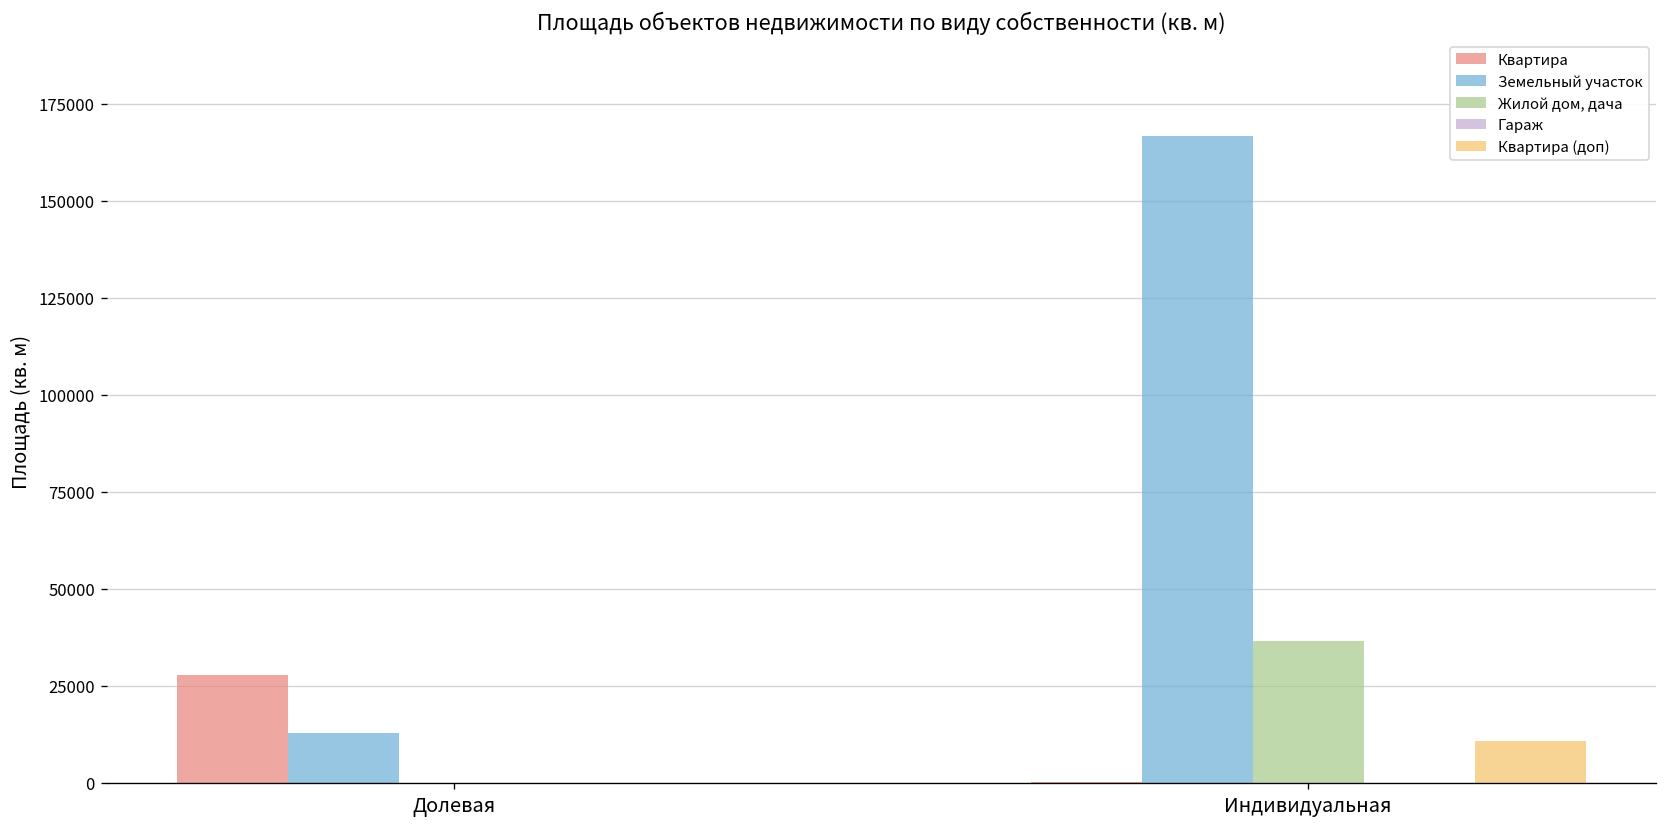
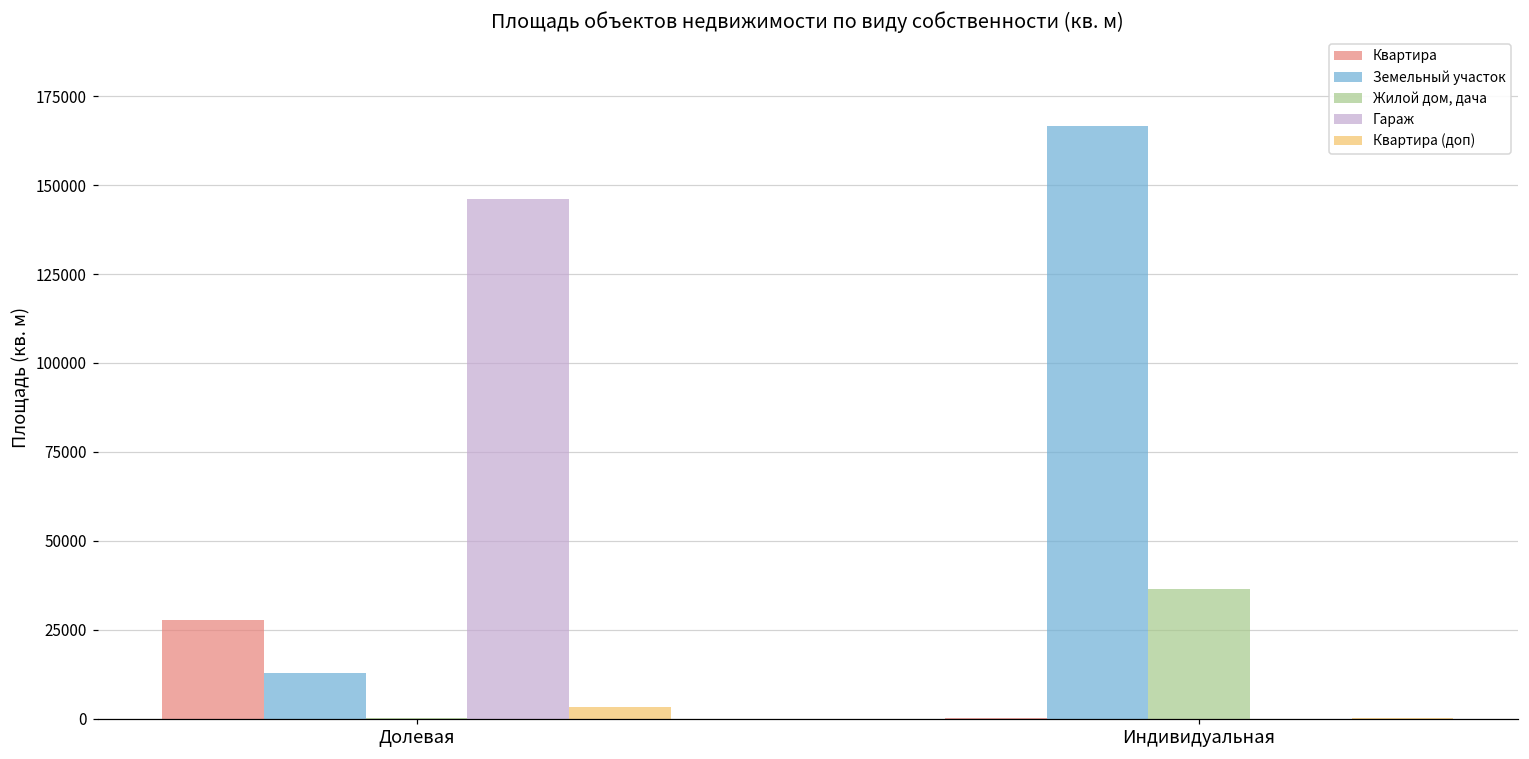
Гараж, Долевая: 0 -> 146000
Квартира (доп), Долевая: 0 -> 3000
Квартира (доп), Индивидуальная: 11000 -> 0
